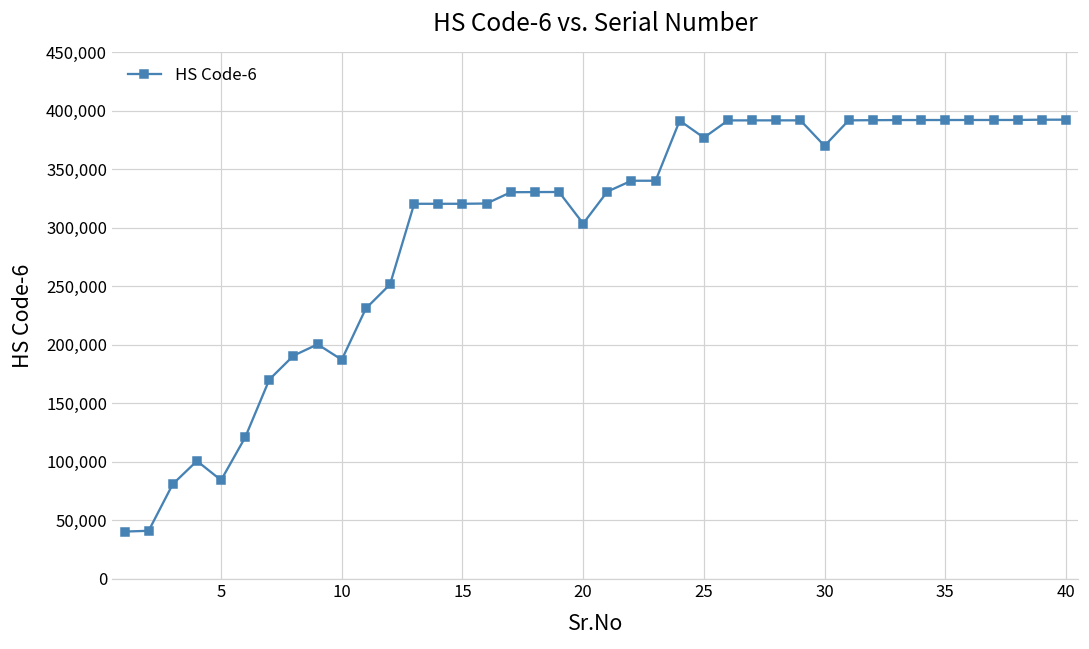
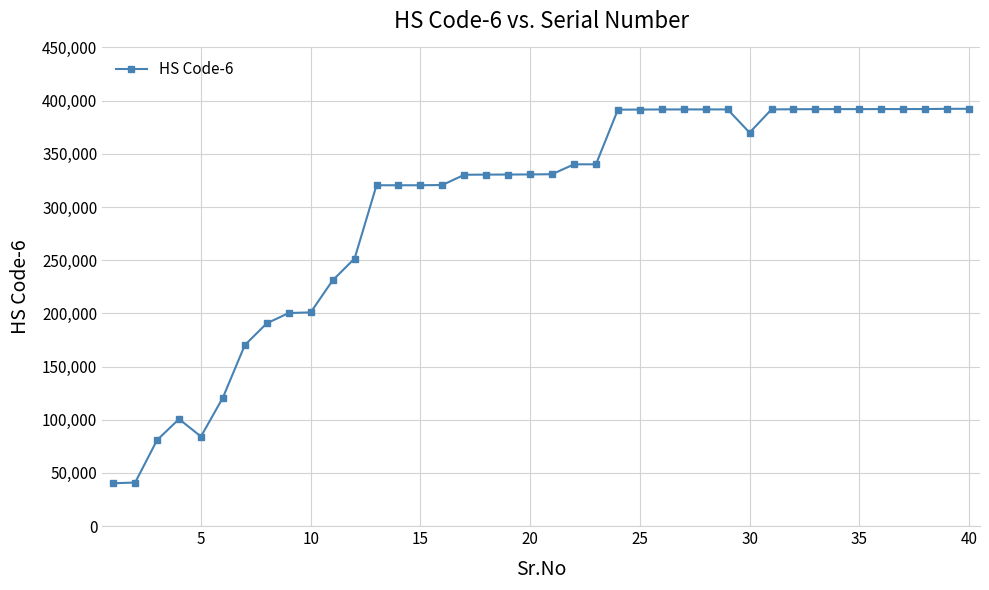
10: 187,000 -> 201,000
20: 303,000 -> 331,000
25: 377,000 -> 392,000
